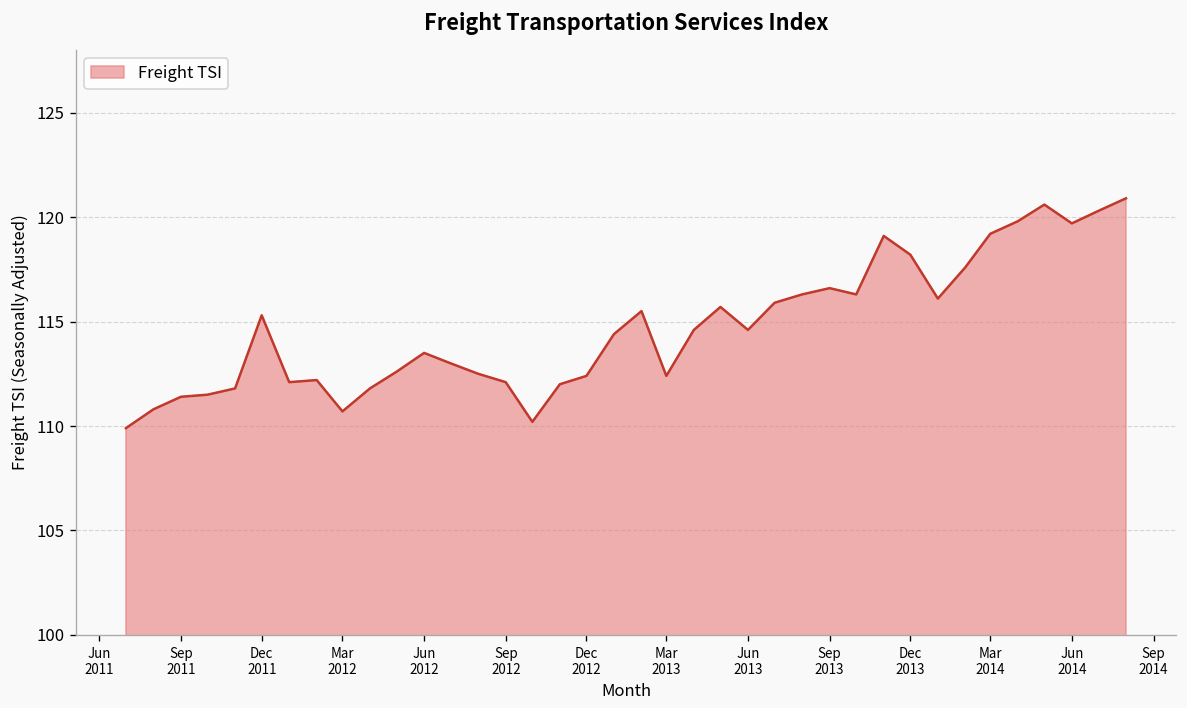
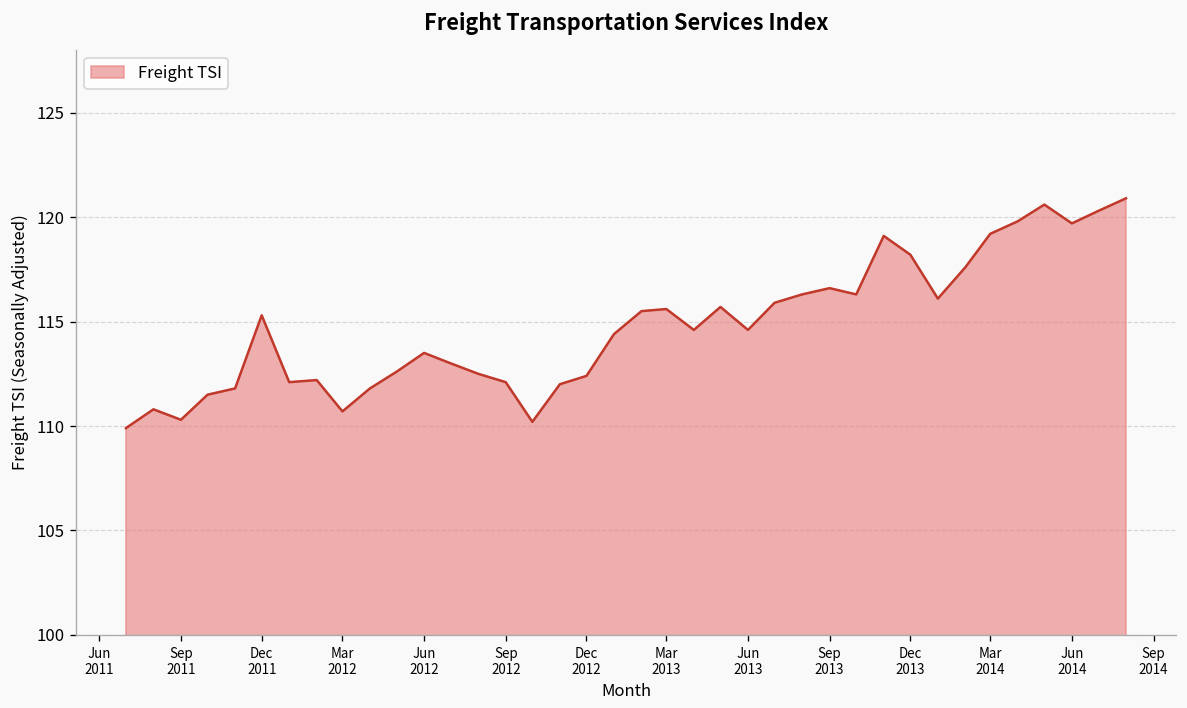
Sep 2011: 111.4 -> 110.3
Mar 2013: 112.4 -> 115.6
